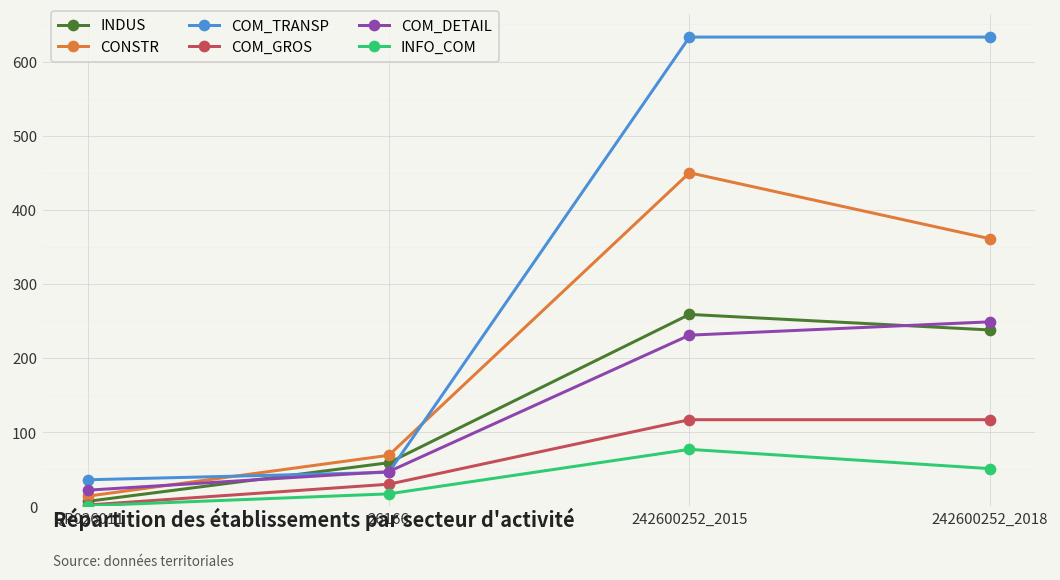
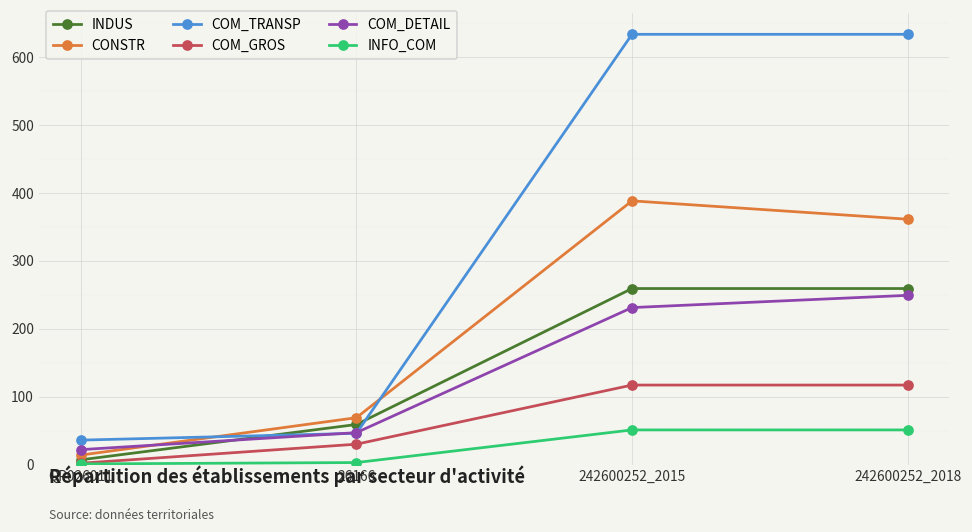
INFO_COM, 26166: 20 -> 0
CONSTR, 242600252_2015: 450 -> 390
INFO_COM, 242600252_2015: 80 -> 50
INDUS, 242600252_2018: 240 -> 260
